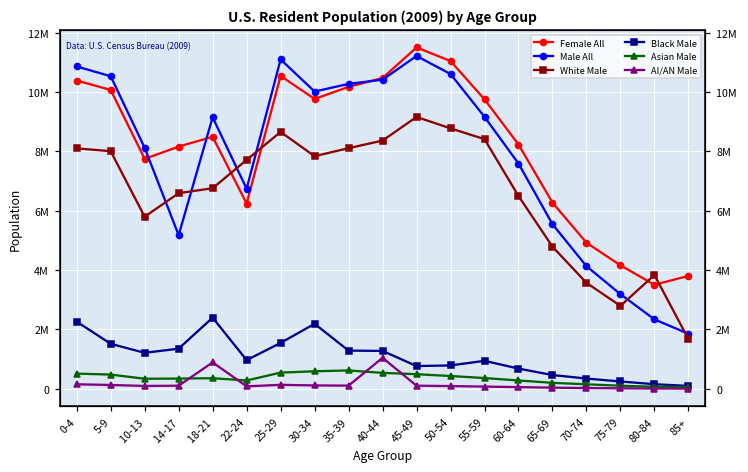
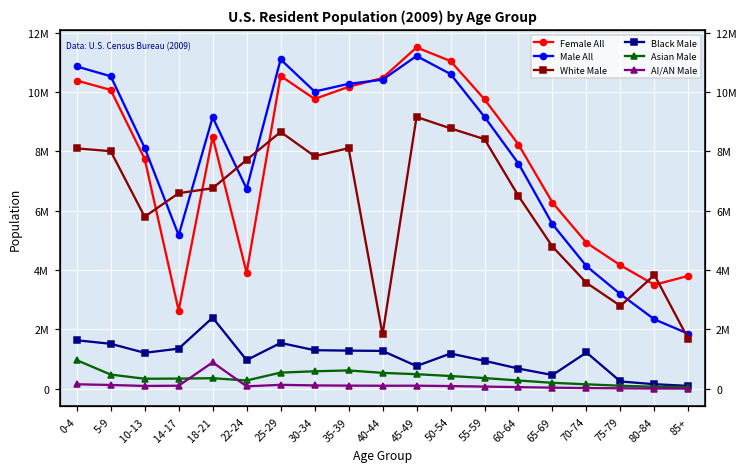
Black Male, 0-4: 2300000 -> 1600000
Asian Male, 0-4: 500000 -> 1000000
Female All, 14-17: 8200000 -> 2600000
Female All, 22-24: 6200000 -> 3900000
Black Male, 30-34: 2200000 -> 1300000
White Male, 40-44: 8400000 -> 1800000
AI/AN Male, 40-44: 1000000 -> 100000
Black Male, 50-54: 800000 -> 1200000
Black Male, 70-74: 300000 -> 1200000
